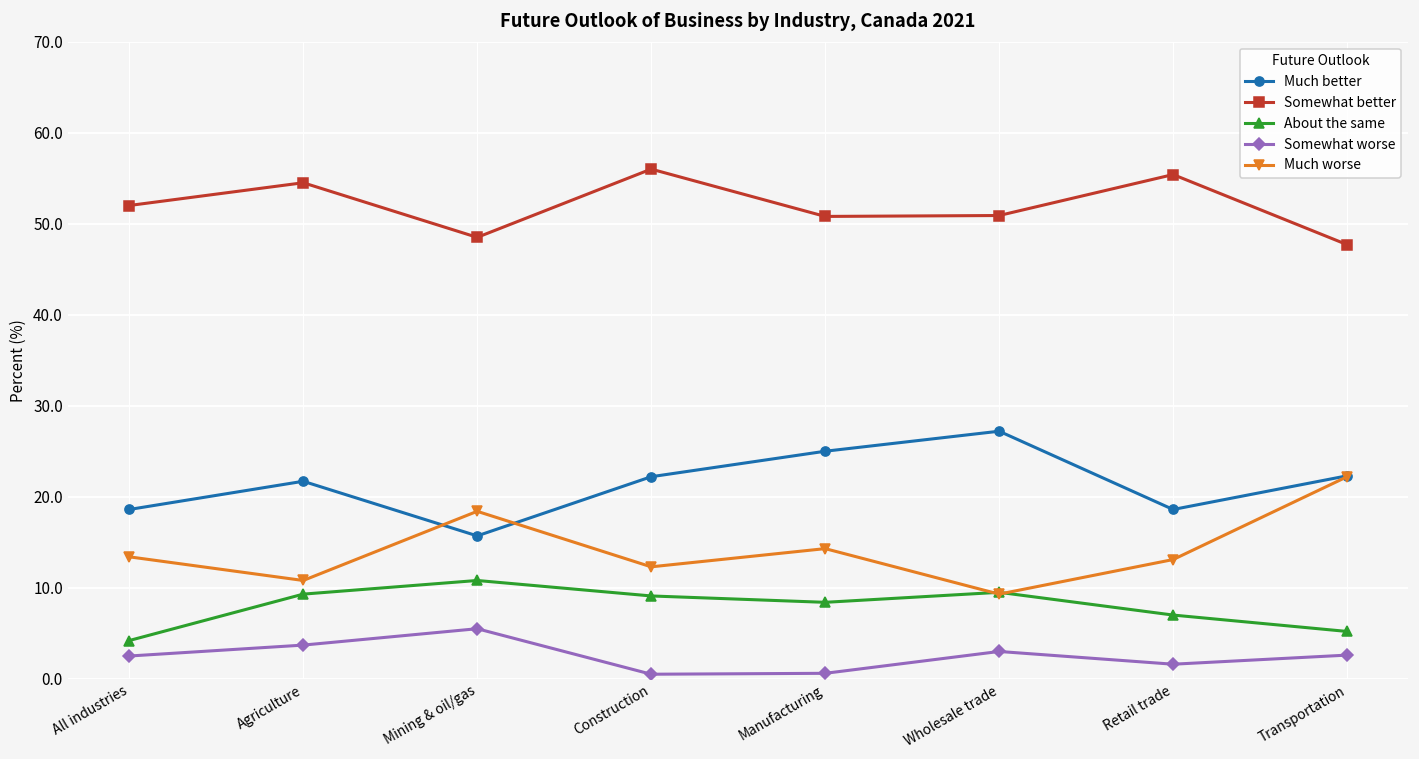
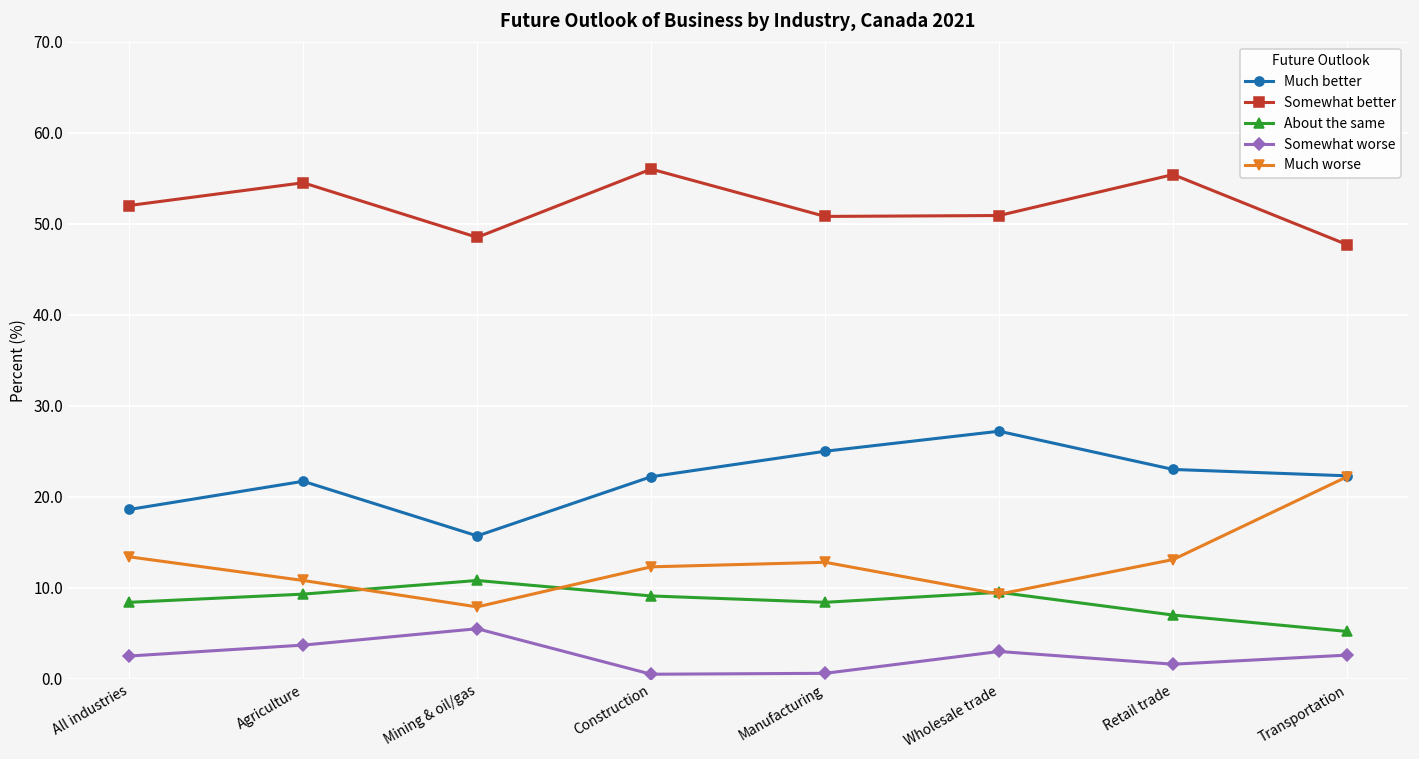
About the same, All industries: 4 -> 8
Much worse, Mining & oil/gas: 18 -> 8
Much worse, Manufacturing: 14 -> 13
Much better, Retail trade: 19 -> 23
